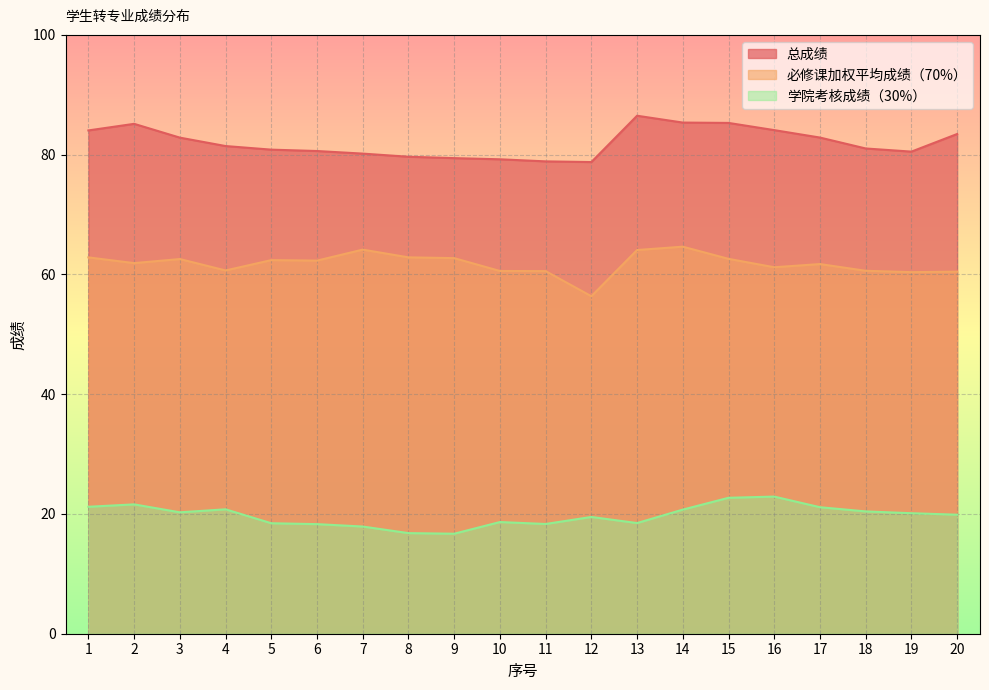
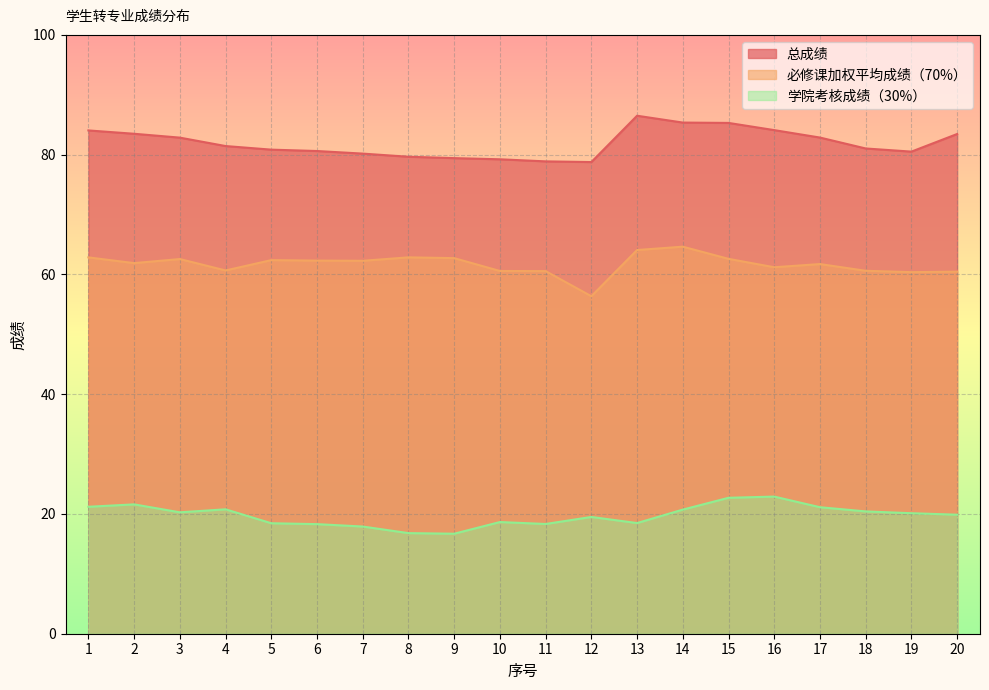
总成绩, 2: 85 -> 83
必修课加权平均成绩（70%）, 7: 64 -> 62
